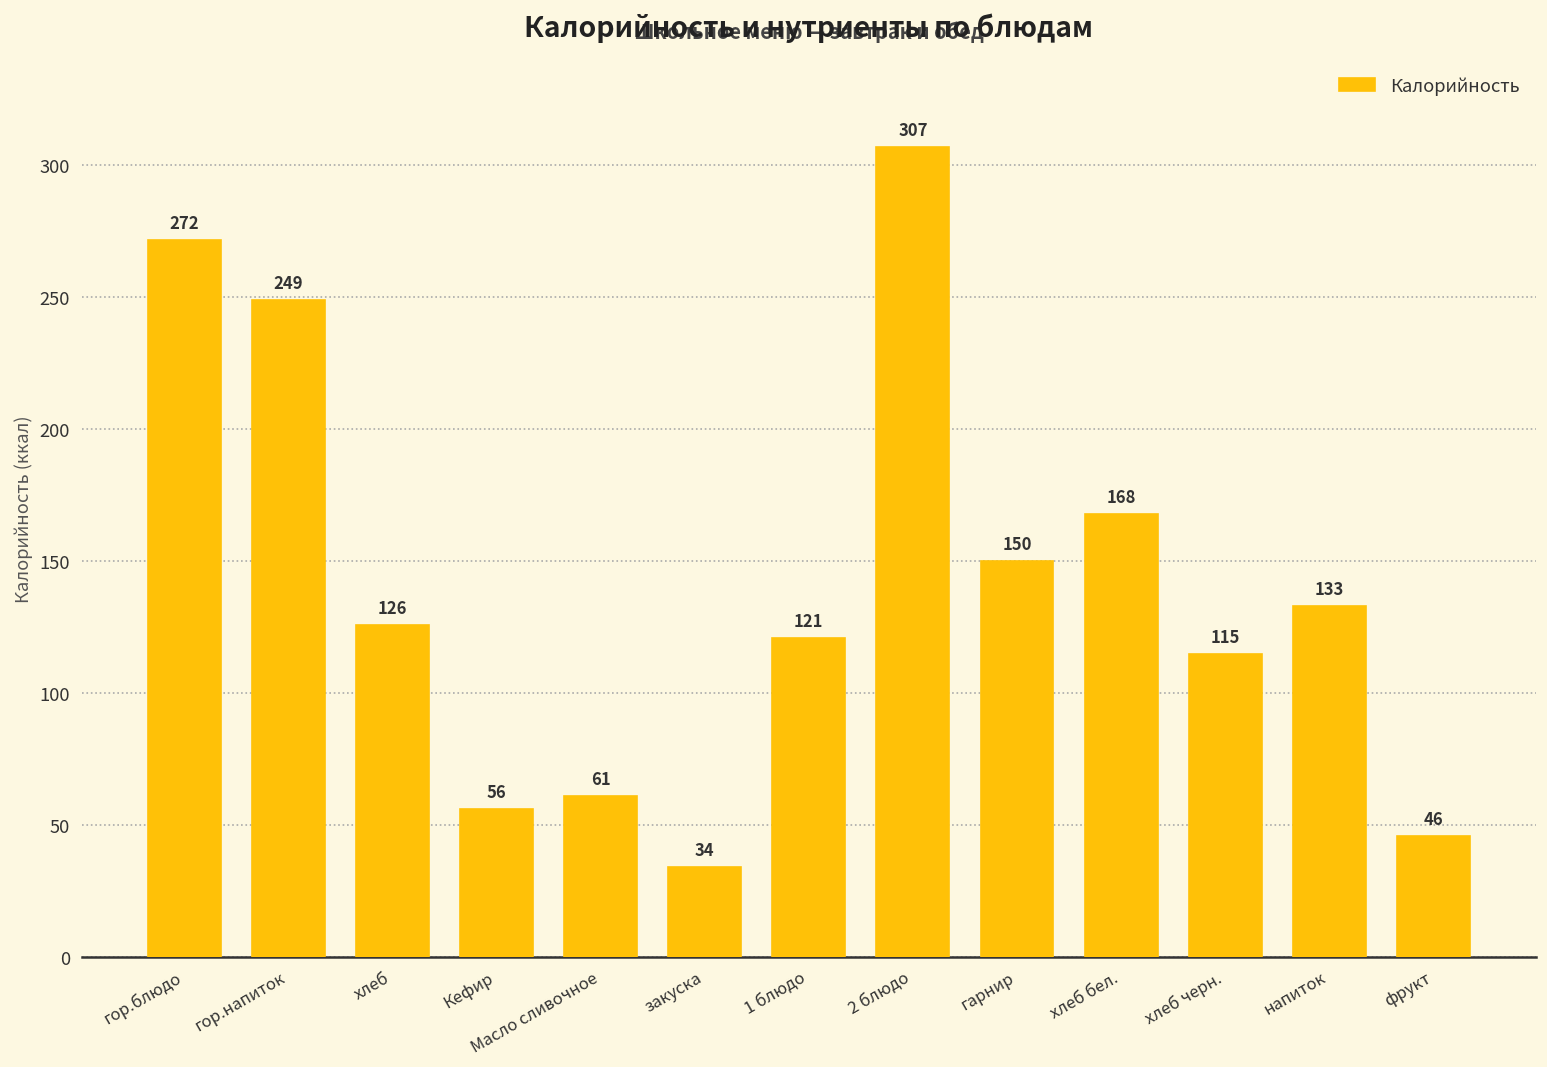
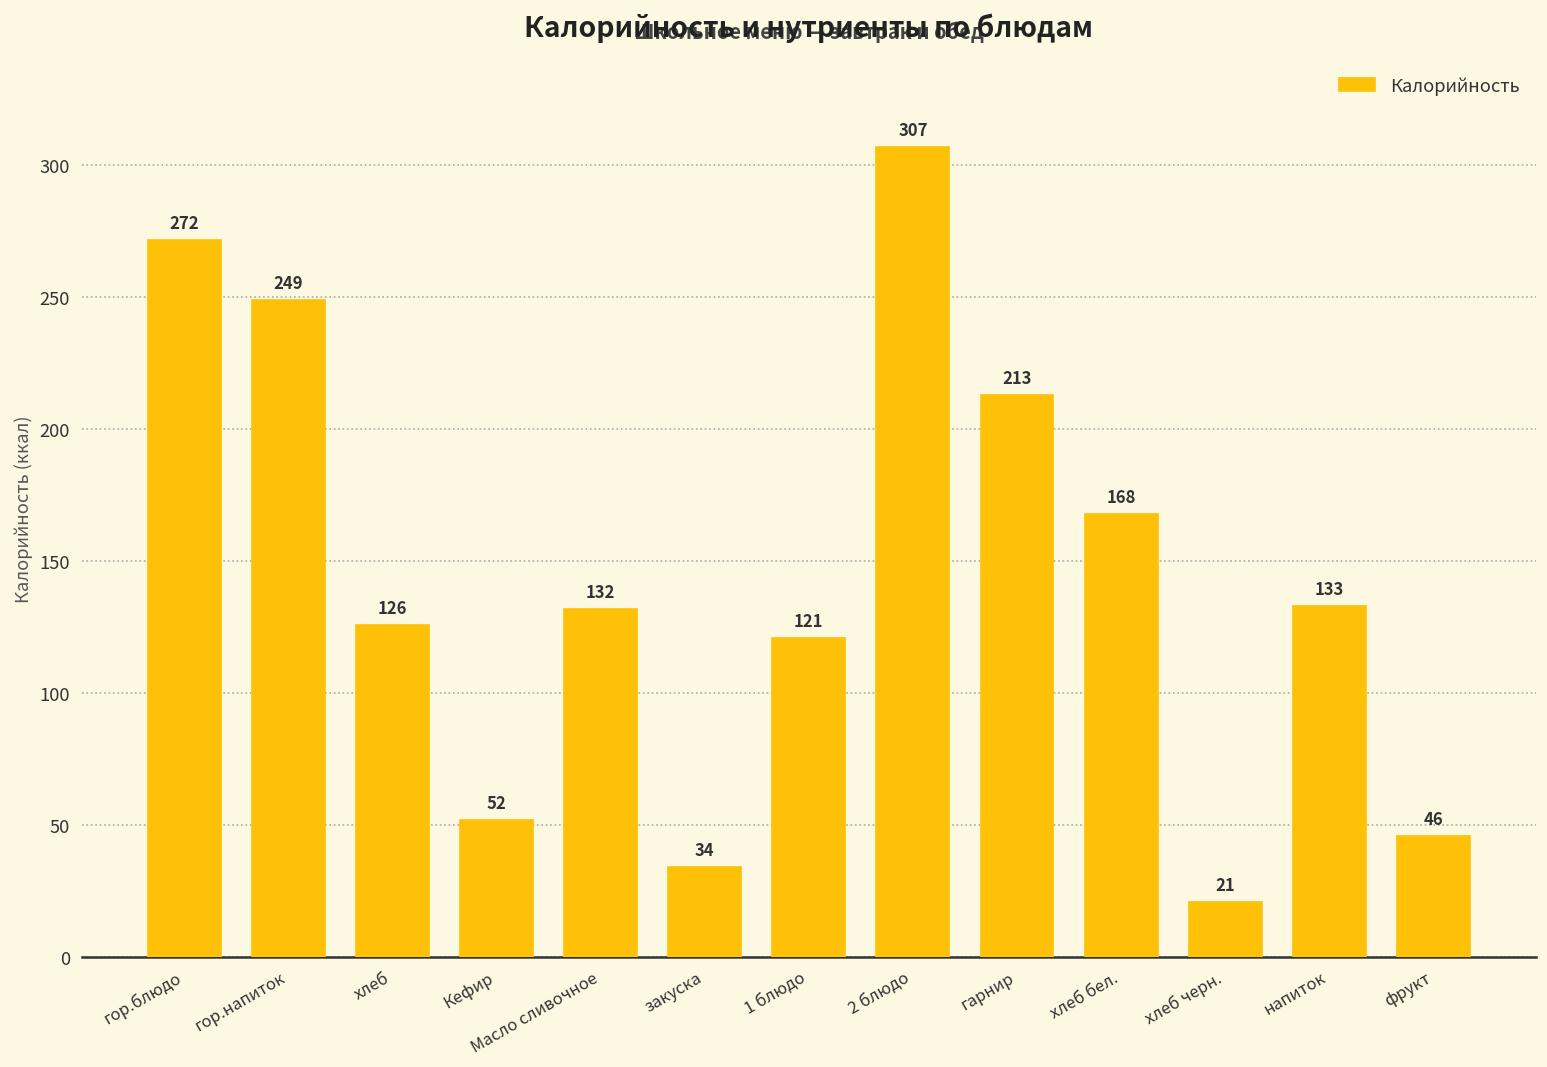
Кефир: 56 -> 52
Масло сливочное: 61 -> 132
гарнир: 150 -> 213
хлеб черн.: 115 -> 21
